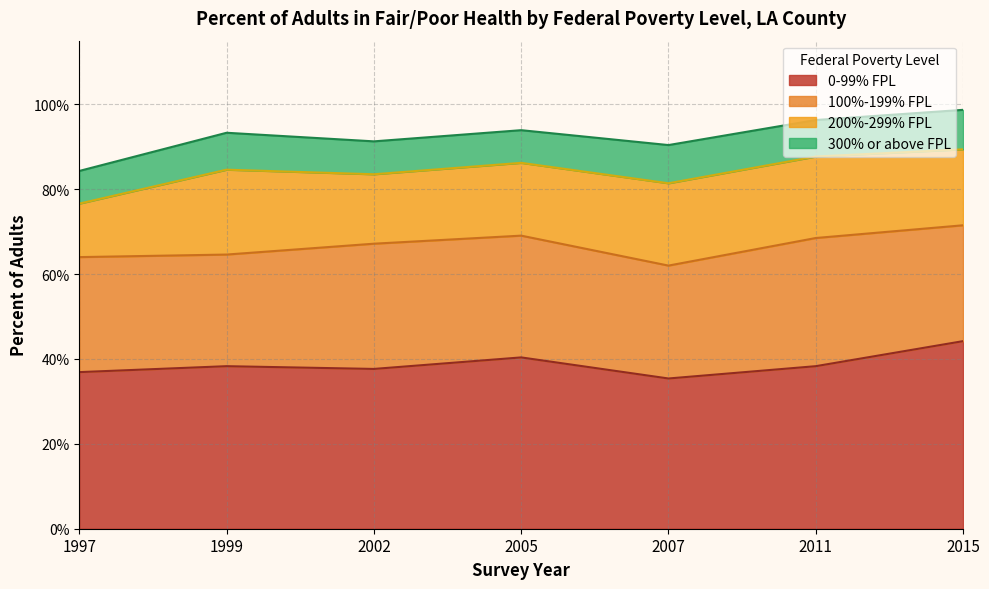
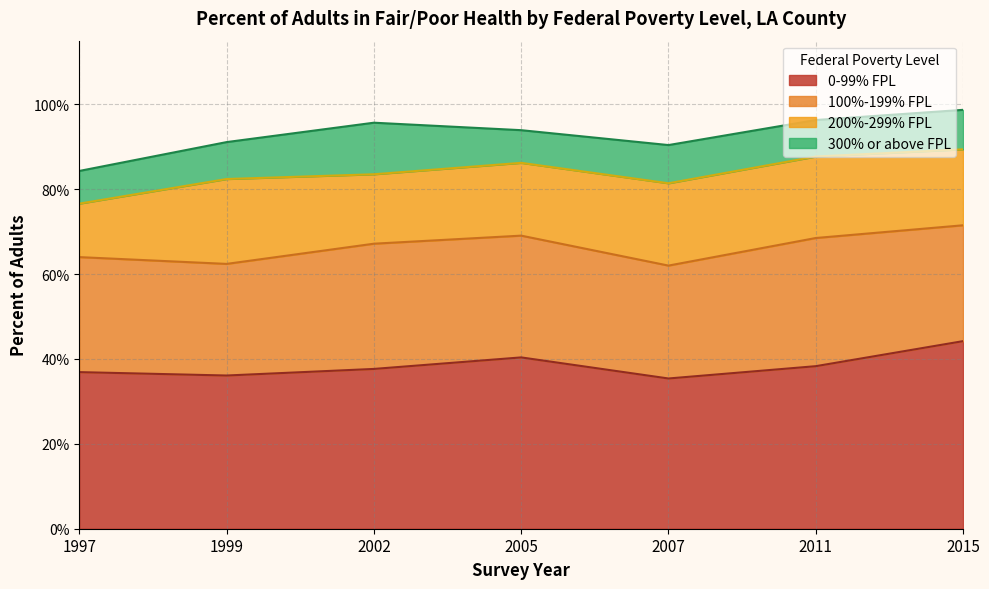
0-99% FPL, 1999: 38% -> 36%
300% or above FPL, 2002: 8% -> 12%
